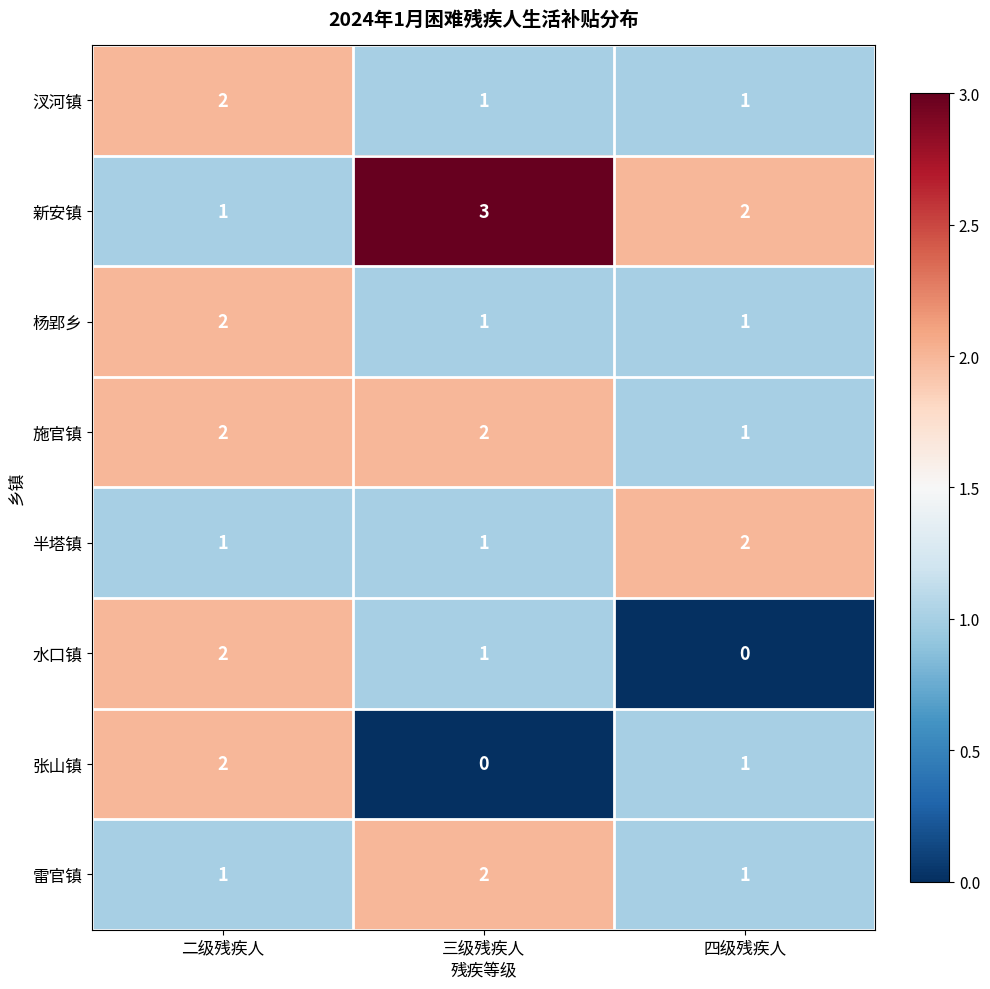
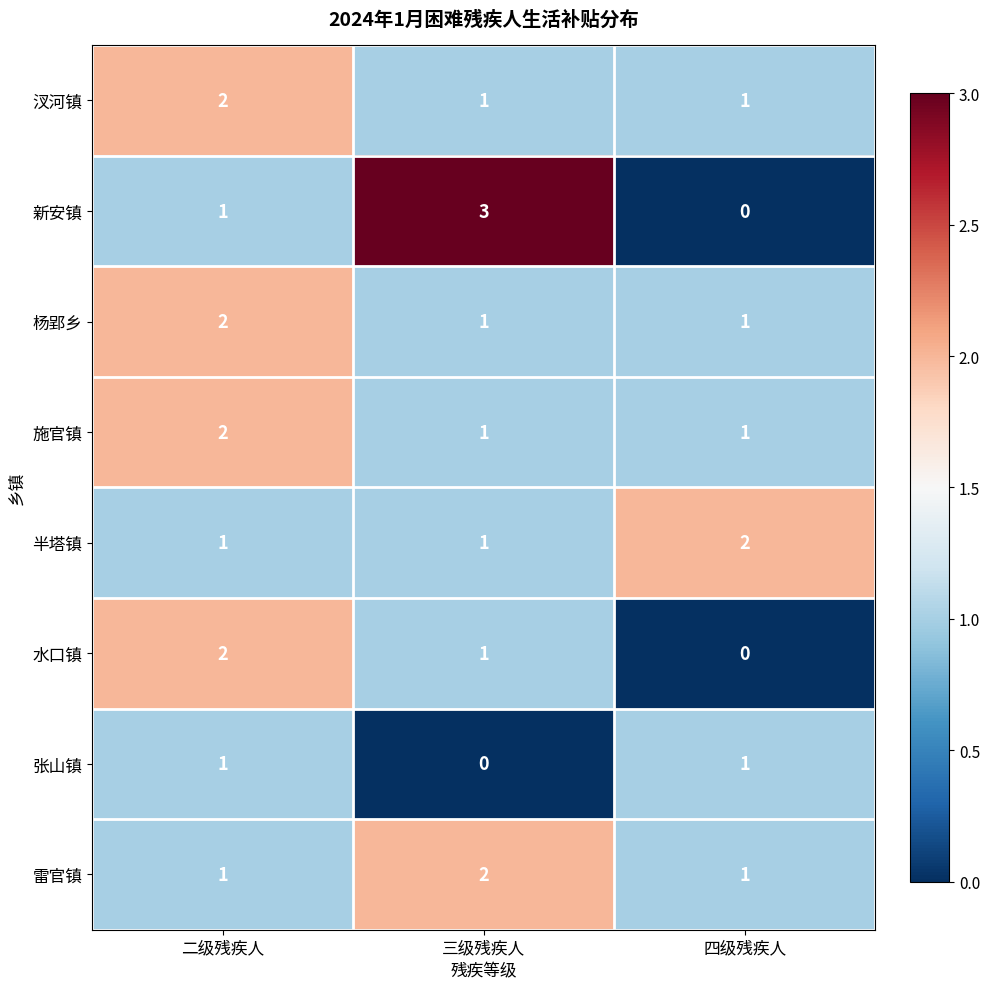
新安镇, 四级残疾人: 2 -> 0
施官镇, 三级残疾人: 2 -> 1
张山镇, 二级残疾人: 2 -> 1
